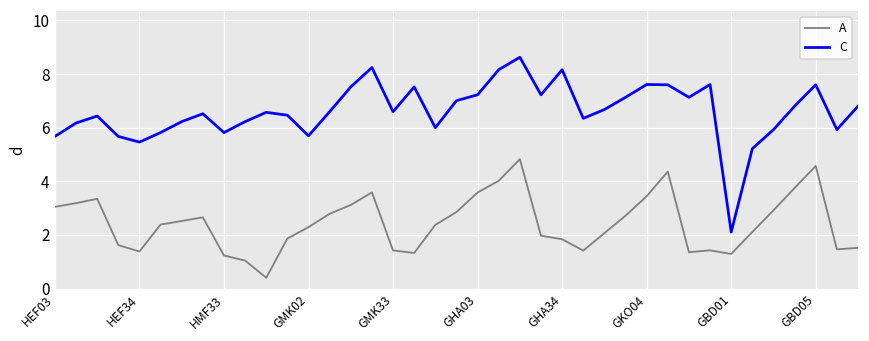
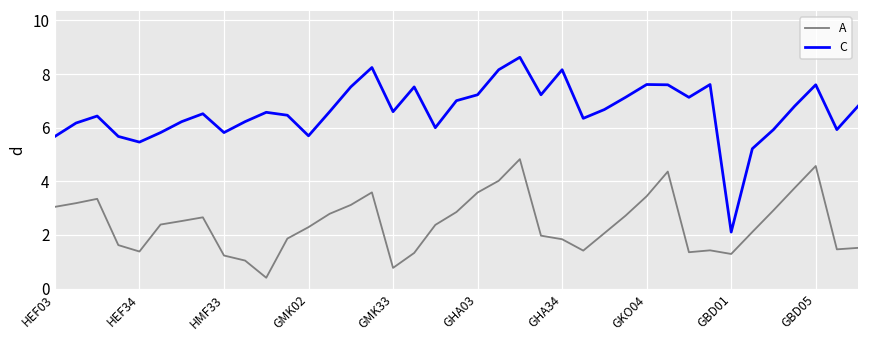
A, GMK33: 1.4 -> 0.8
